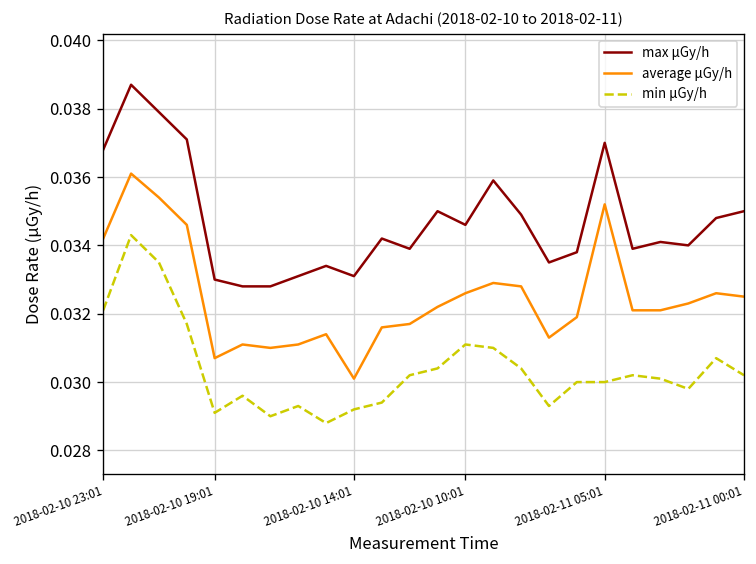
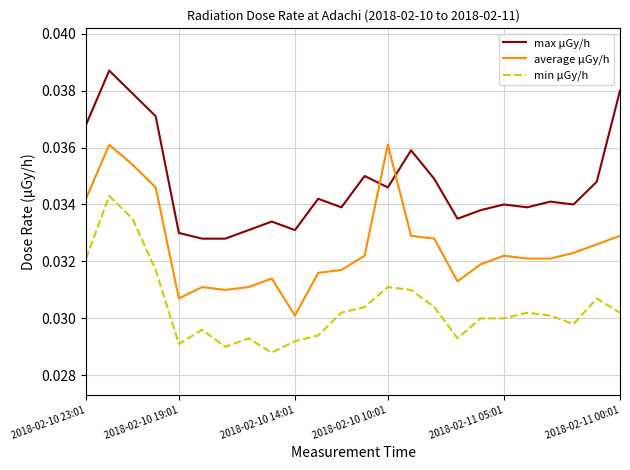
average μGy/h, 2018-02-10 10:01: 0.0326 -> 0.0361
max μGy/h, 2018-02-11 05:01: 0.037 -> 0.034
average μGy/h, 2018-02-11 05:01: 0.0352 -> 0.0322
max μGy/h, 2018-02-11 00:01: 0.035 -> 0.038
average μGy/h, 2018-02-11 00:01: 0.0325 -> 0.0329
